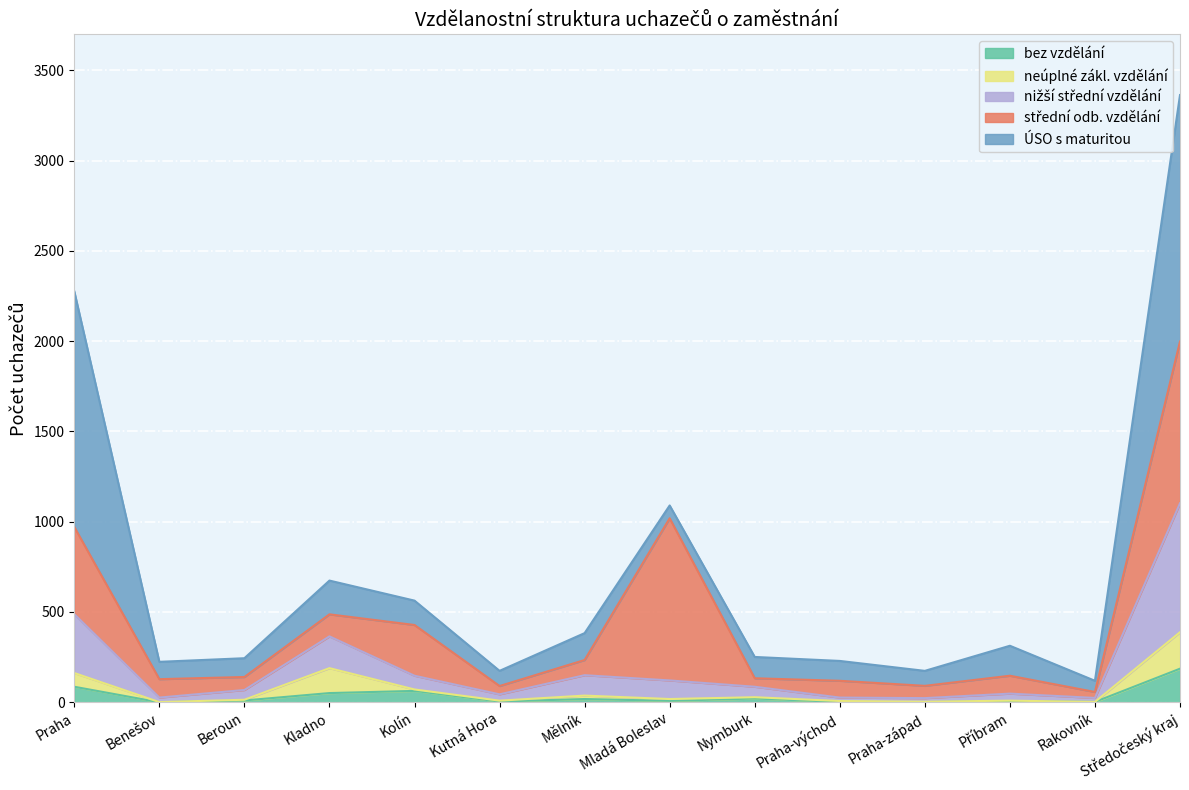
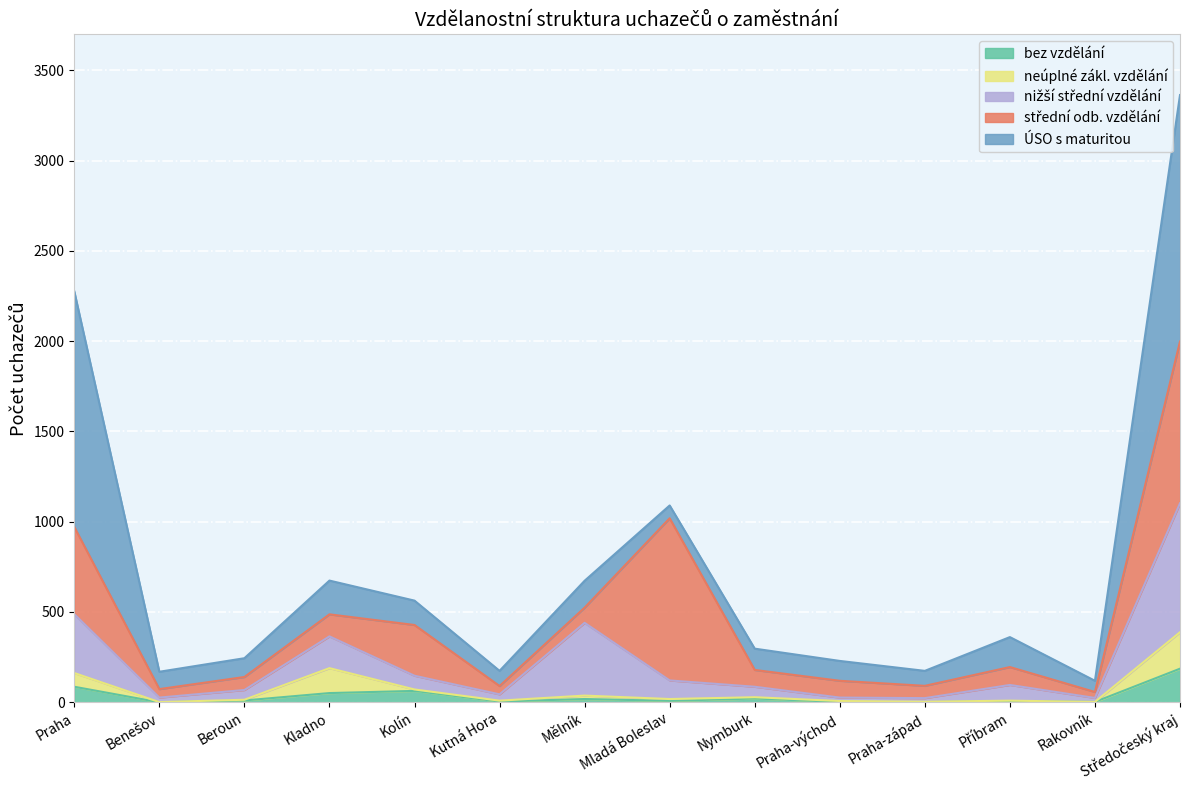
střední odb. vzdělání, Benešov: 100 -> 50
nižší střední vzdělání, Mělník: 110 -> 400
střední odb. vzdělání, Nymburk: 50 -> 90
nižší střední vzdělání, Příbram: 40 -> 90
